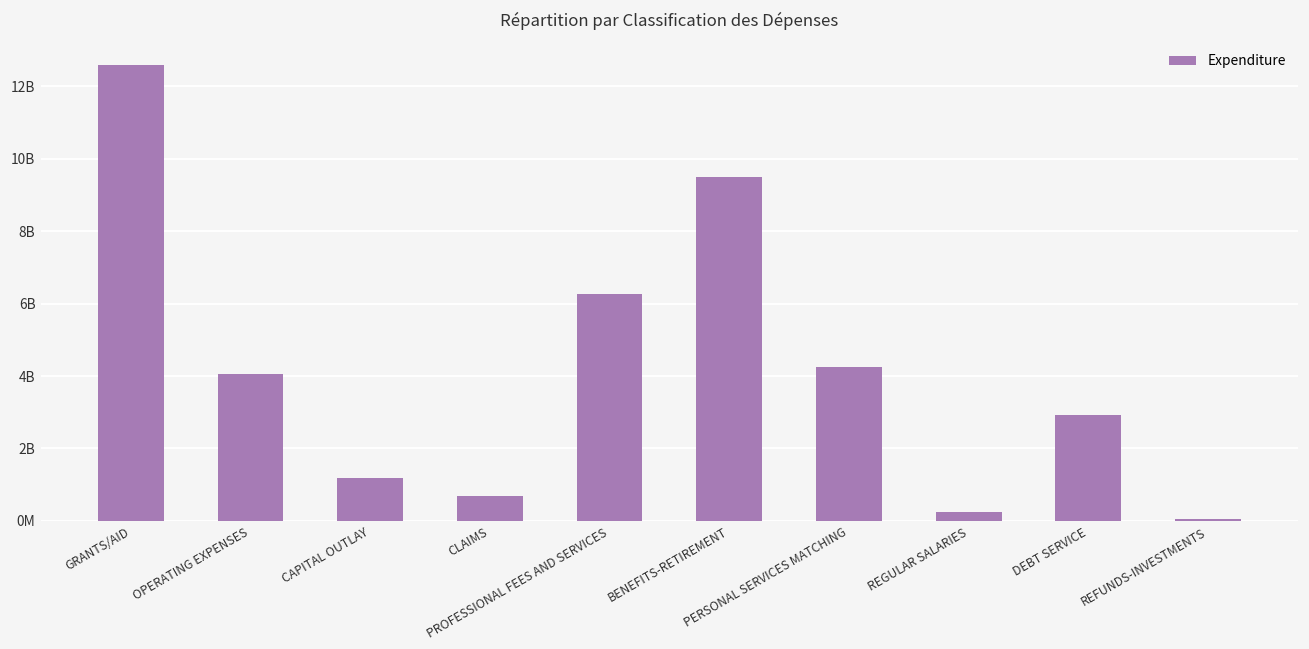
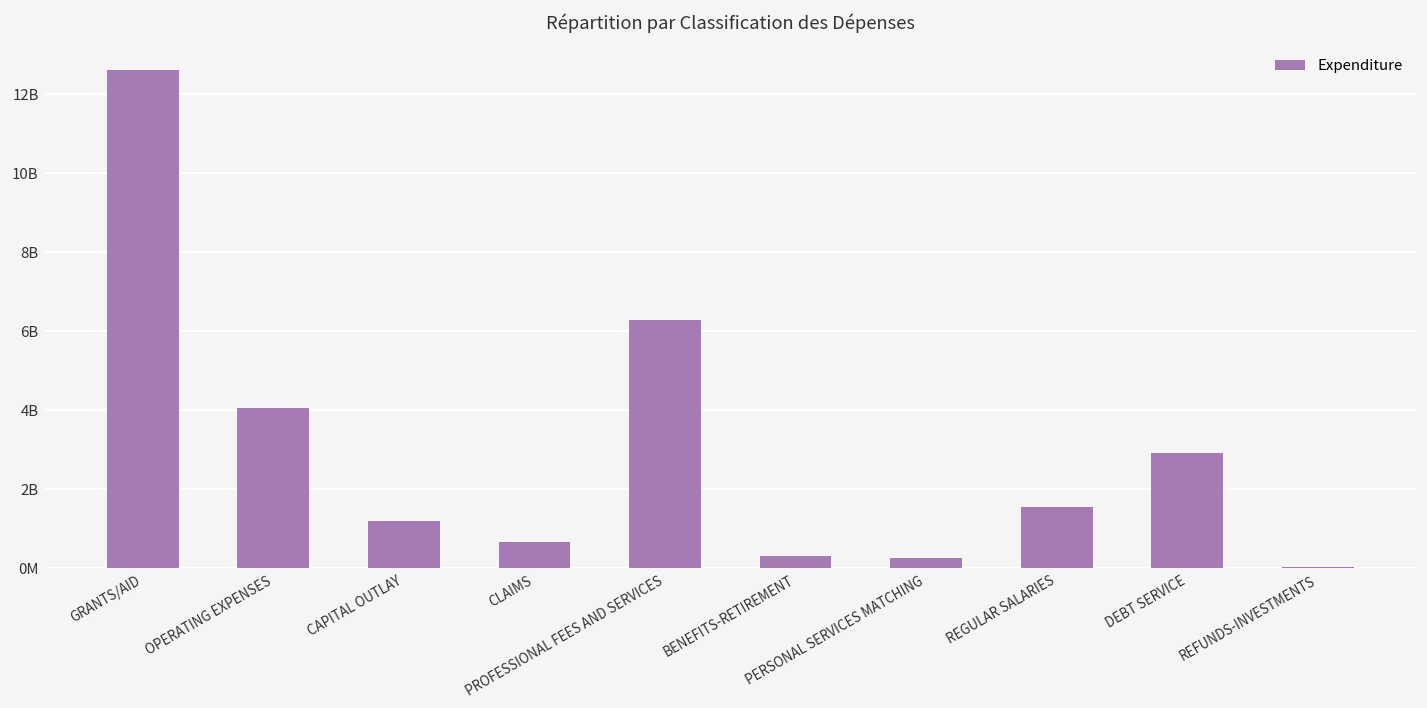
BENEFITS-RETIREMENT: 9500000000 -> 300000000
PERSONAL SERVICES MATCHING: 4300000000 -> 300000000
REGULAR SALARIES: 300000000 -> 1600000000
